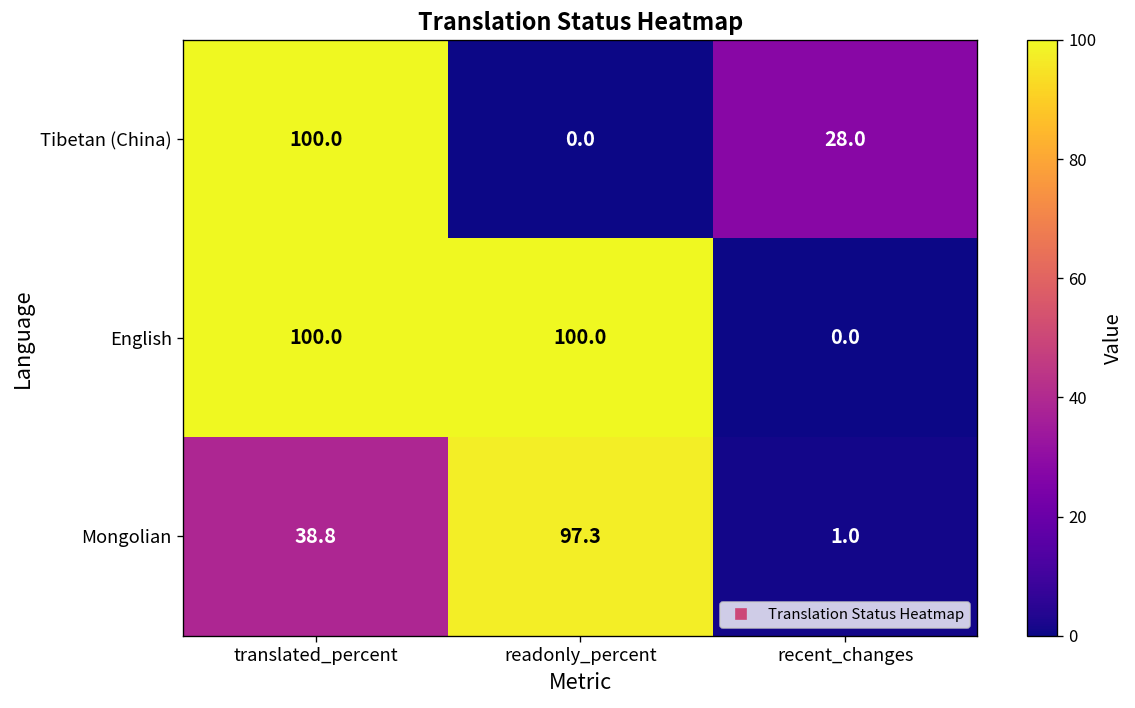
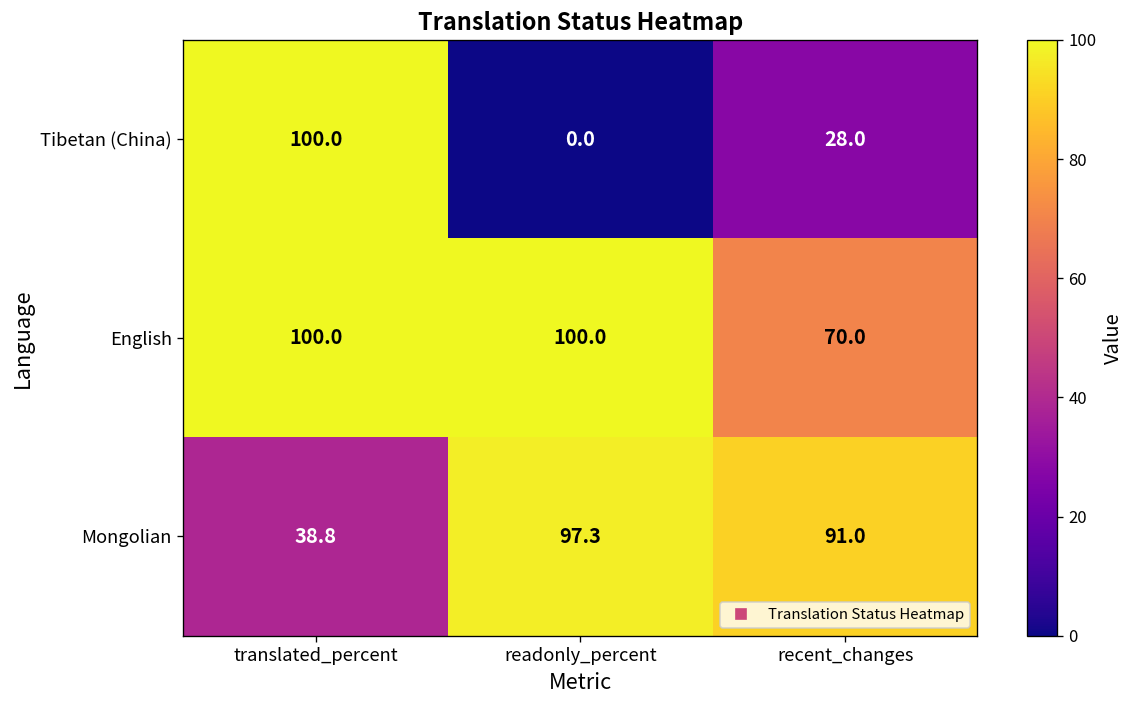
English, recent_changes: 0.0 -> 70.0
Mongolian, recent_changes: 1.0 -> 91.0
